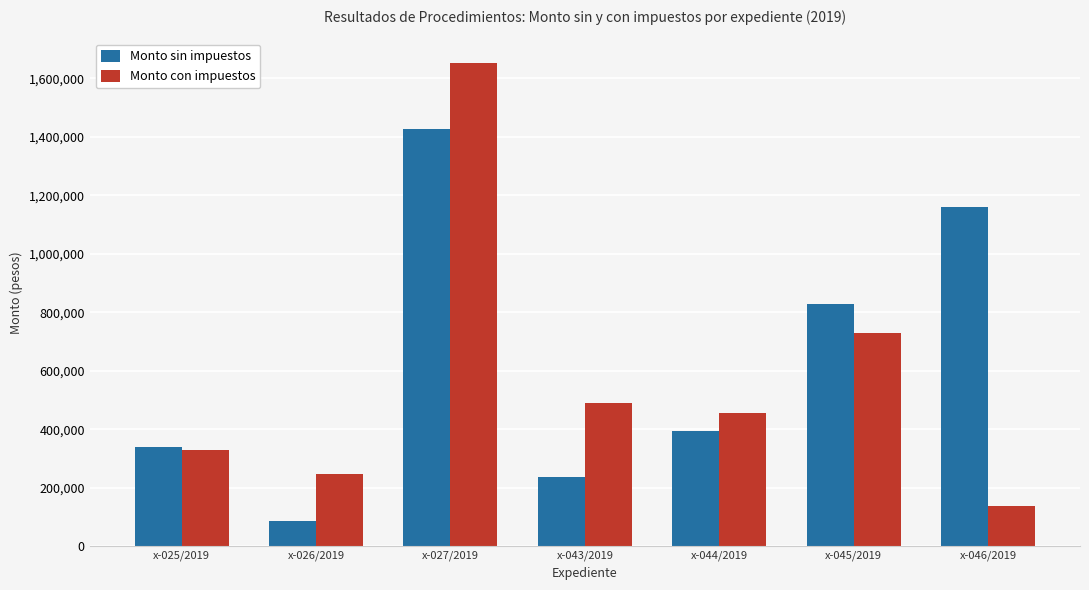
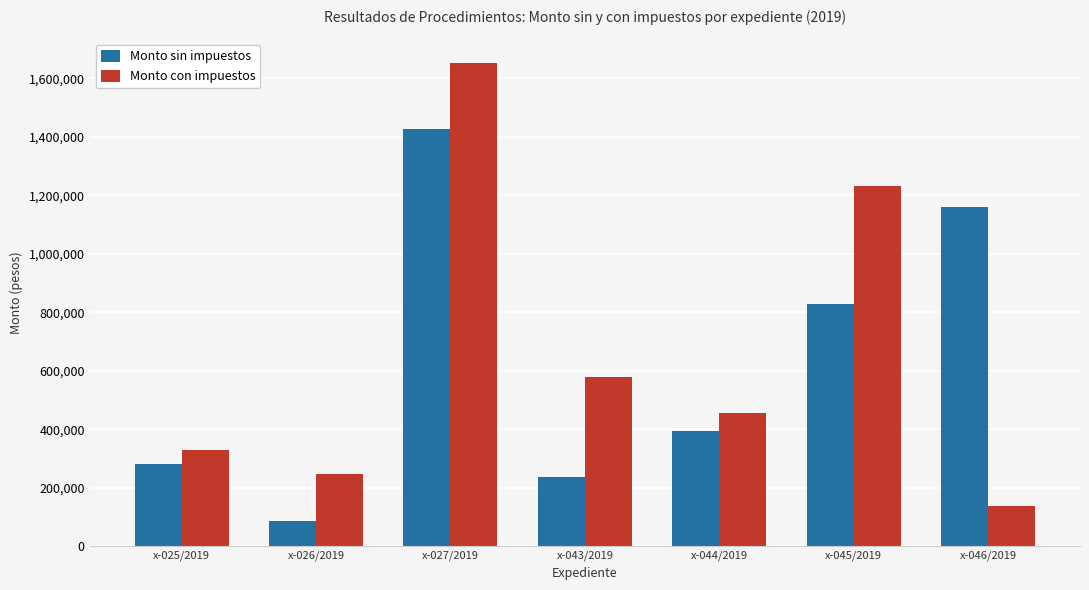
Monto sin impuestos, x-025/2019: 340,000 -> 280,000
Monto con impuestos, x-043/2019: 490,000 -> 580,000
Monto con impuestos, x-045/2019: 730,000 -> 1,230,000
